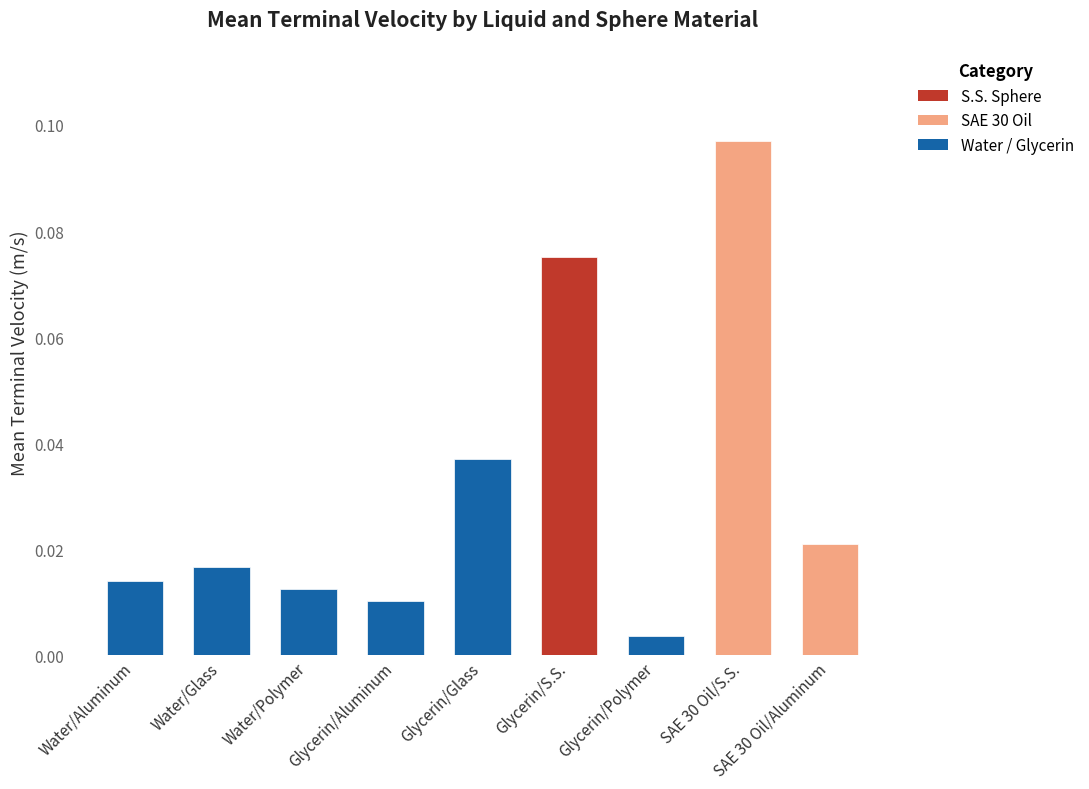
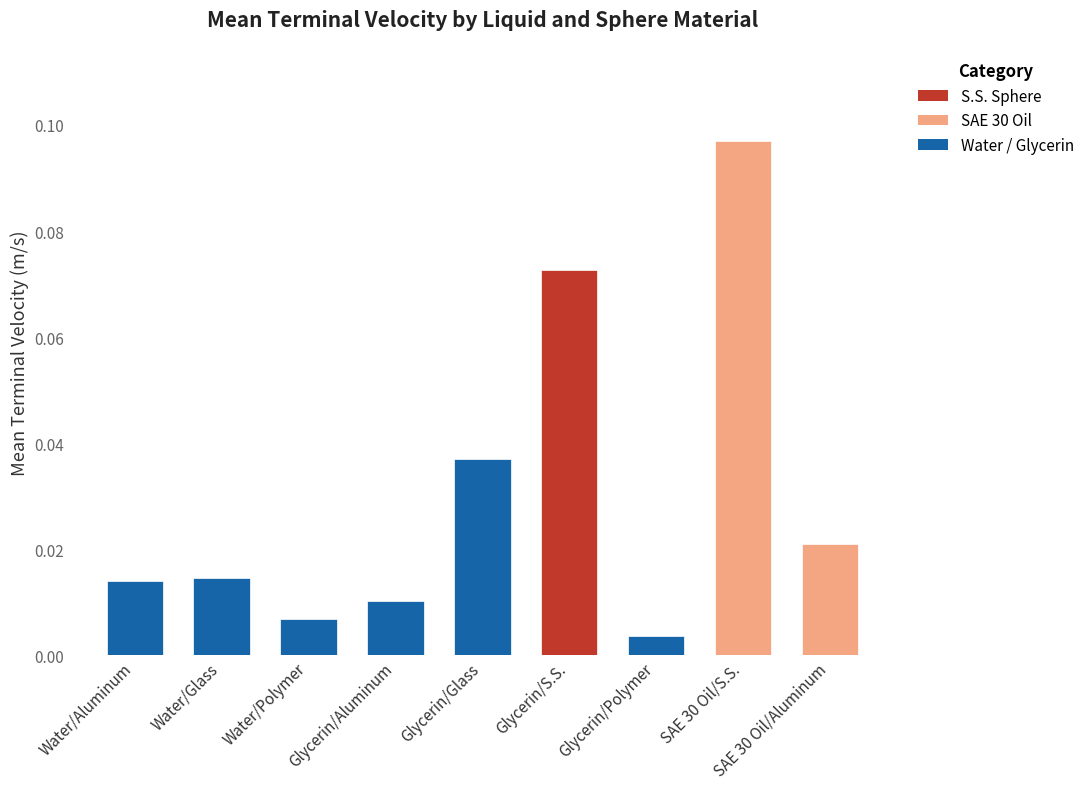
Water/Glass: 0.017 -> 0.015
Water/Polymer: 0.013 -> 0.007
Glycerin/S.S.: 0.075 -> 0.073
